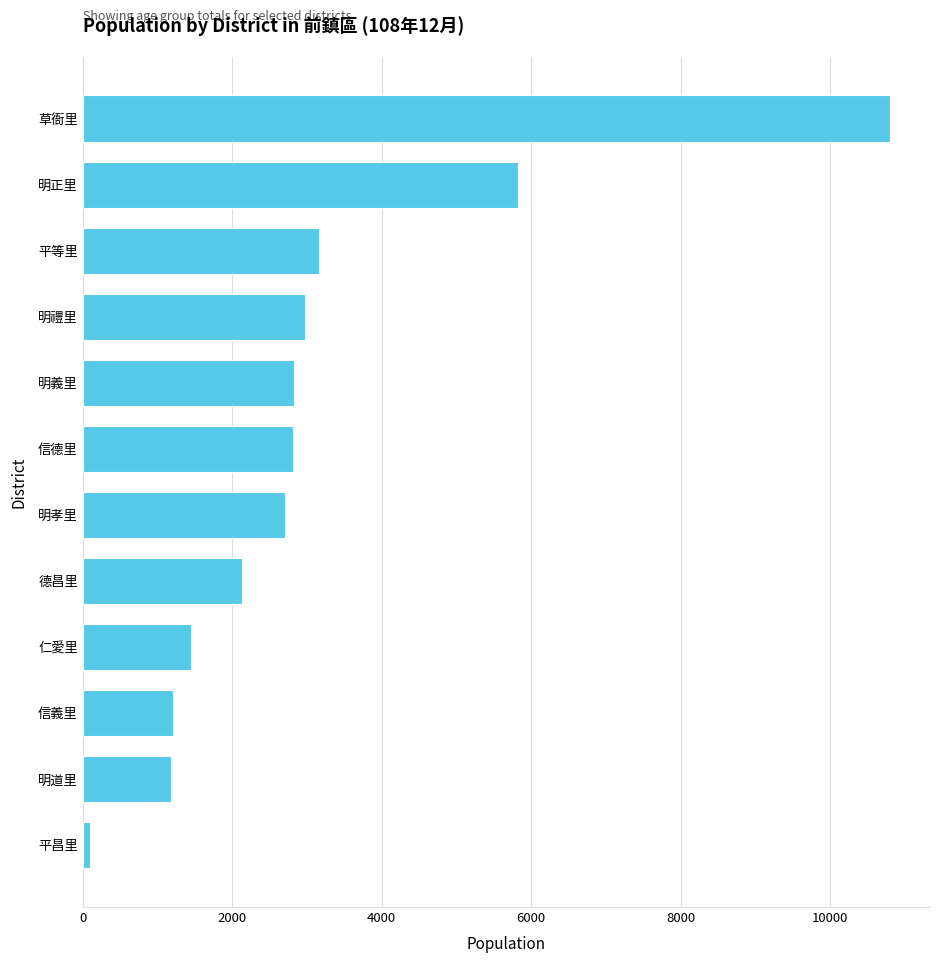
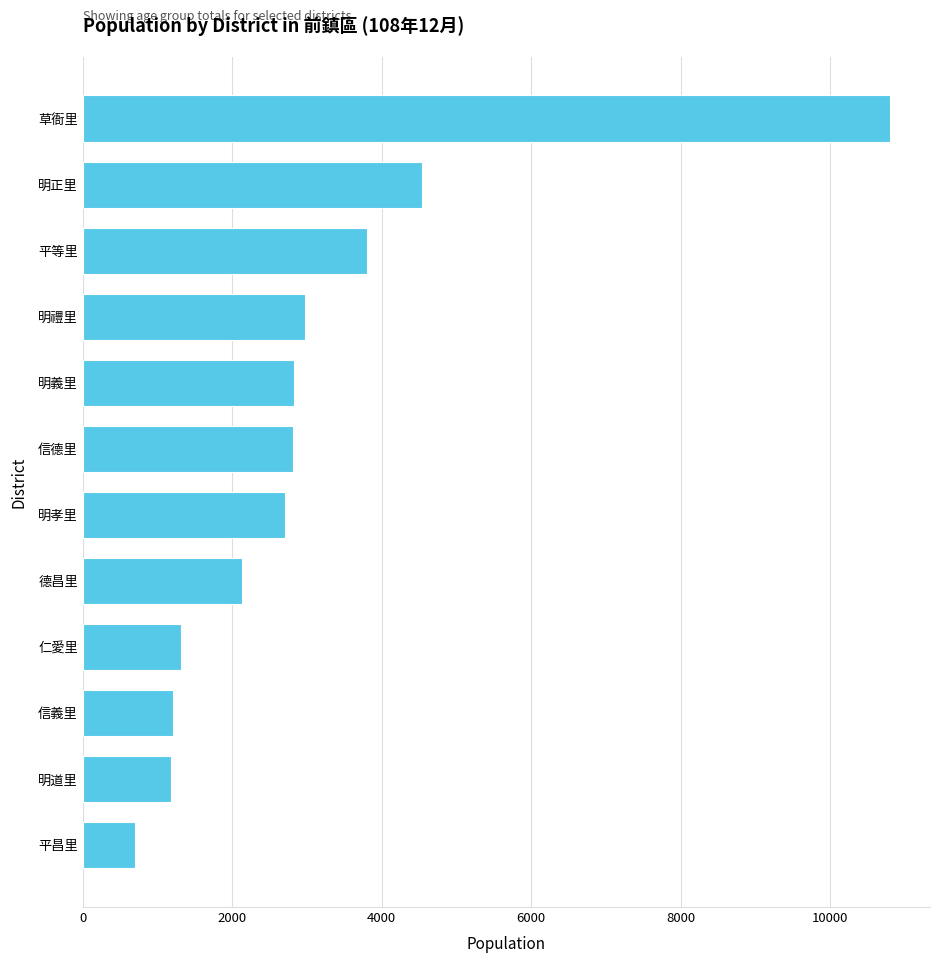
明正里: 5800 -> 4500
平等里: 3200 -> 3800
仁愛里: 1400 -> 1300
平昌里: 100 -> 700
